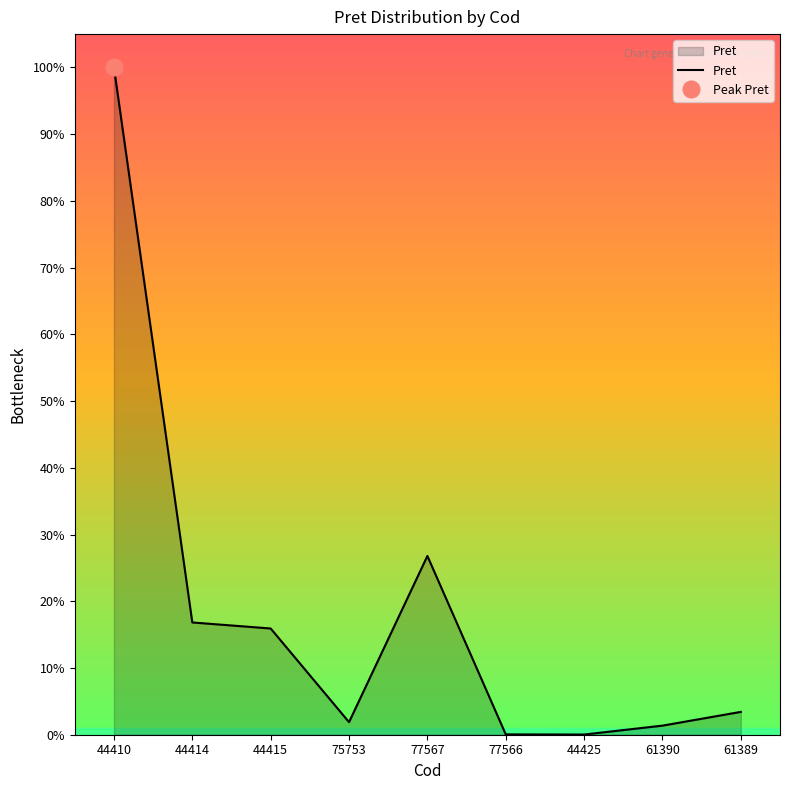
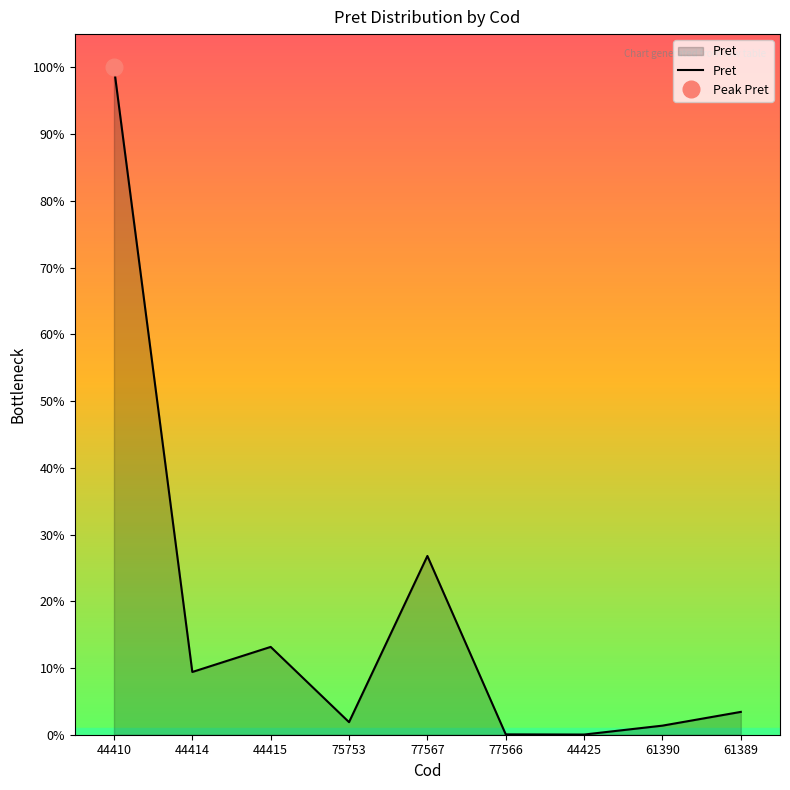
Pret, 44414: 17% -> 9%
Pret, 44415: 16% -> 13%
